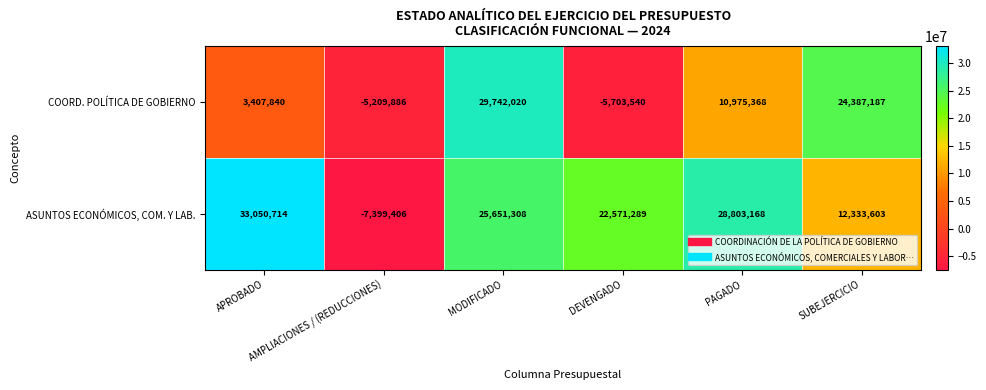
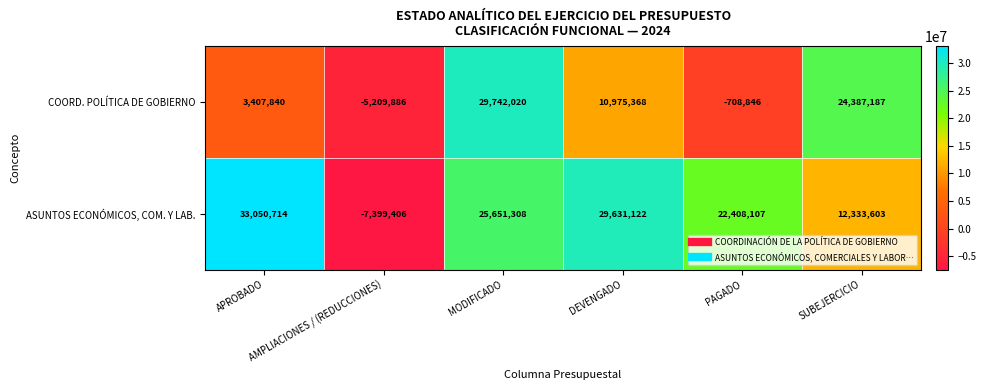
COORD. POLÍTICA DE GOBIERNO, DEVENGADO: -5,703,540 -> 10,975,368
COORD. POLÍTICA DE GOBIERNO, PAGADO: 10,975,368 -> -708,846
ASUNTOS ECONÓMICOS, COM. Y LAB., DEVENGADO: 22,571,289 -> 29,631,122
ASUNTOS ECONÓMICOS, COM. Y LAB., PAGADO: 28,803,168 -> 22,408,107
